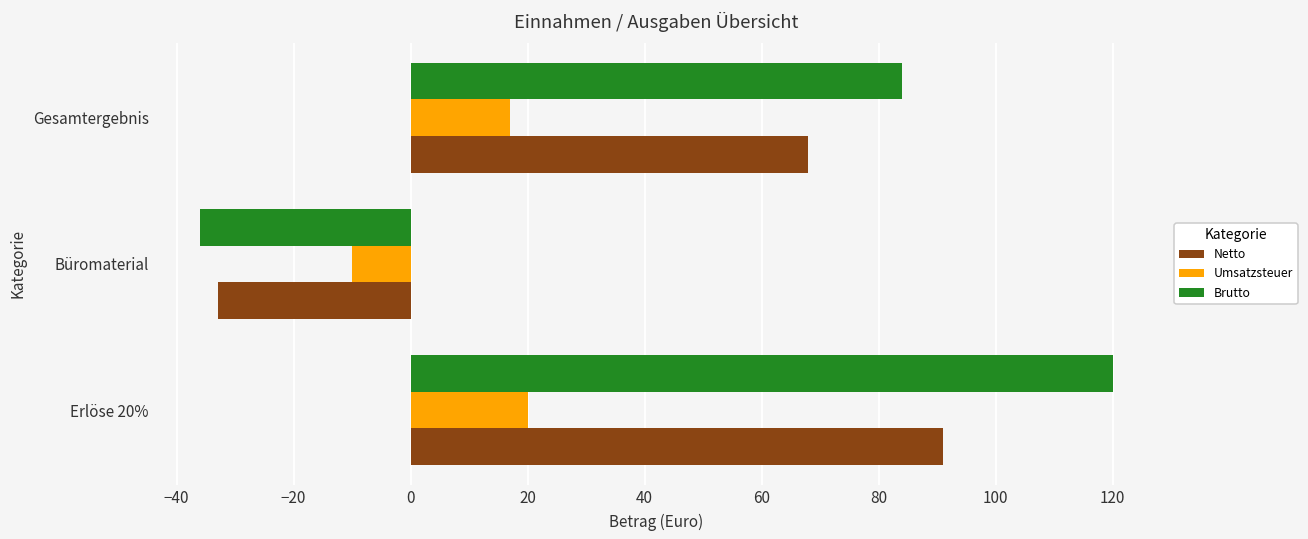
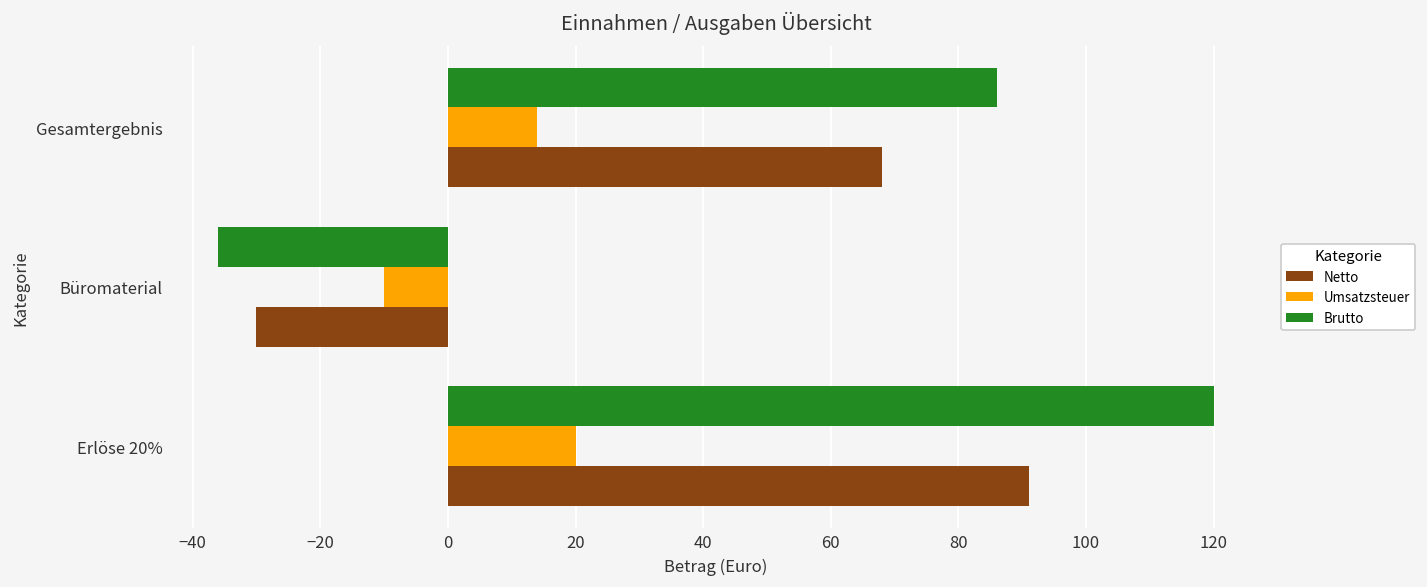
Brutto, Gesamtergebnis: 84 -> 86
Umsatzsteuer, Gesamtergebnis: 17 -> 14
Netto, Büromaterial: -33 -> -30
